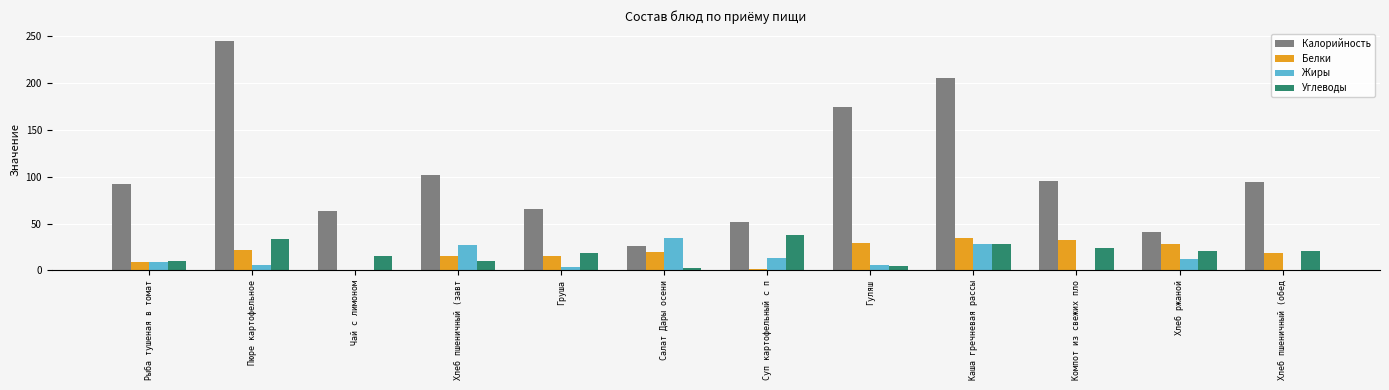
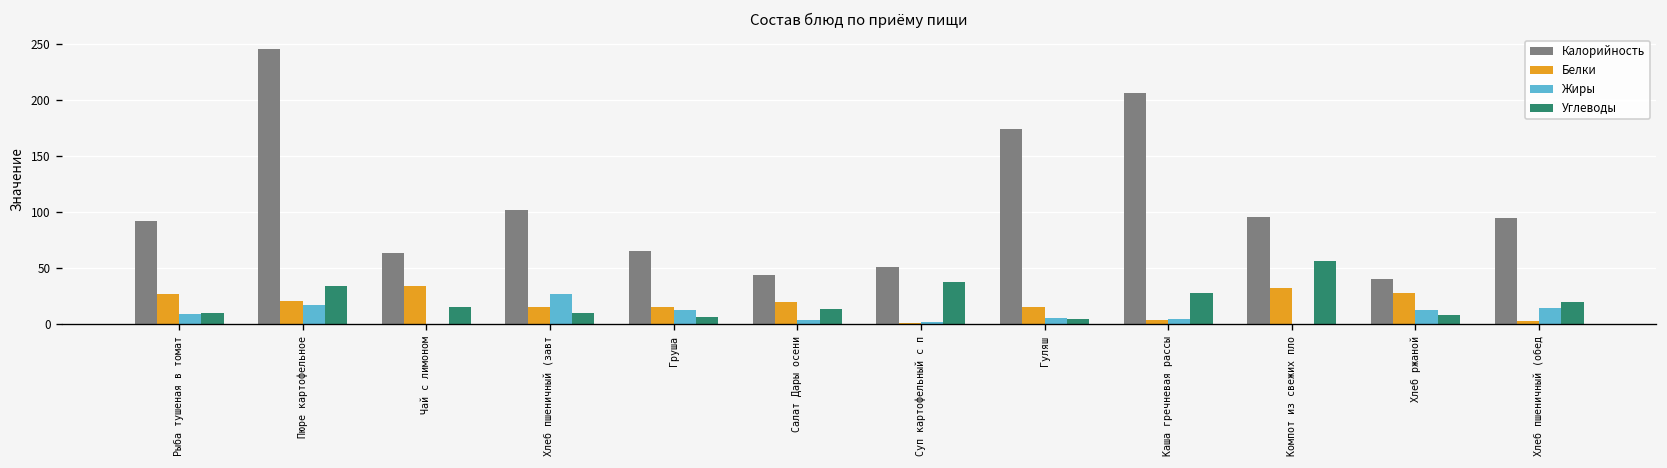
Белки, Рыба тушеная в томат: 10 -> 30
Жиры, Пюре картофельное: 10 -> 20
Белки, Чай с лимоном: 0 -> 30
Жиры, Груша: 0 -> 10
Углеводы, Груша: 20 -> 10
Калорийность, Салат Дары осени: 30 -> 40
Жиры, Салат Дары осени: 30 -> 0
Углеводы, Салат Дары осени: 0 -> 10
Жиры, Суп картофельный с п: 10 -> 0
Белки, Гуляш: 30 -> 20
Белки, Каша гречневая рассы: 30 -> 0
Жиры, Каша гречневая рассы: 30 -> 0
Углеводы, Компот из свежих пло: 20 -> 60
Углеводы, Хлеб ржаной: 20 -> 10
Белки, Хлеб пшеничный (обед: 20 -> 0
Жиры, Хлеб пшеничный (обед: 0 -> 20
